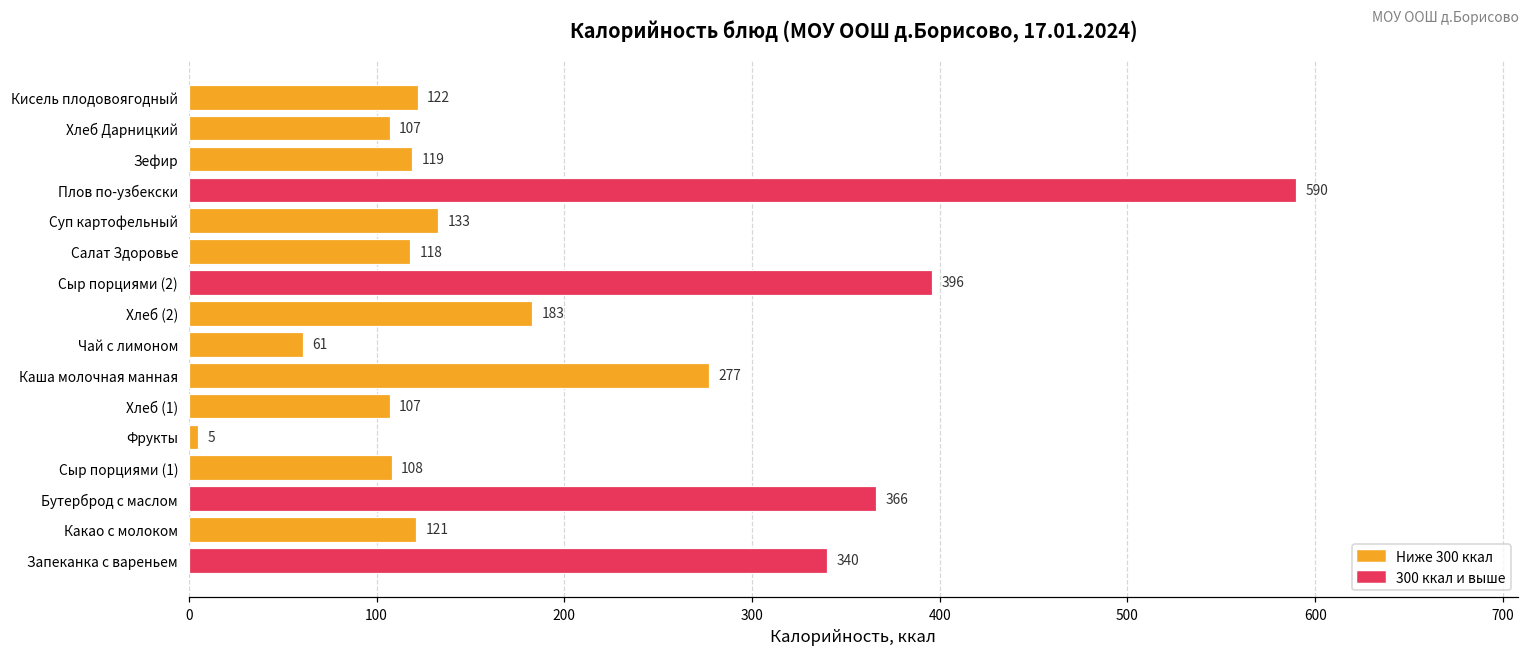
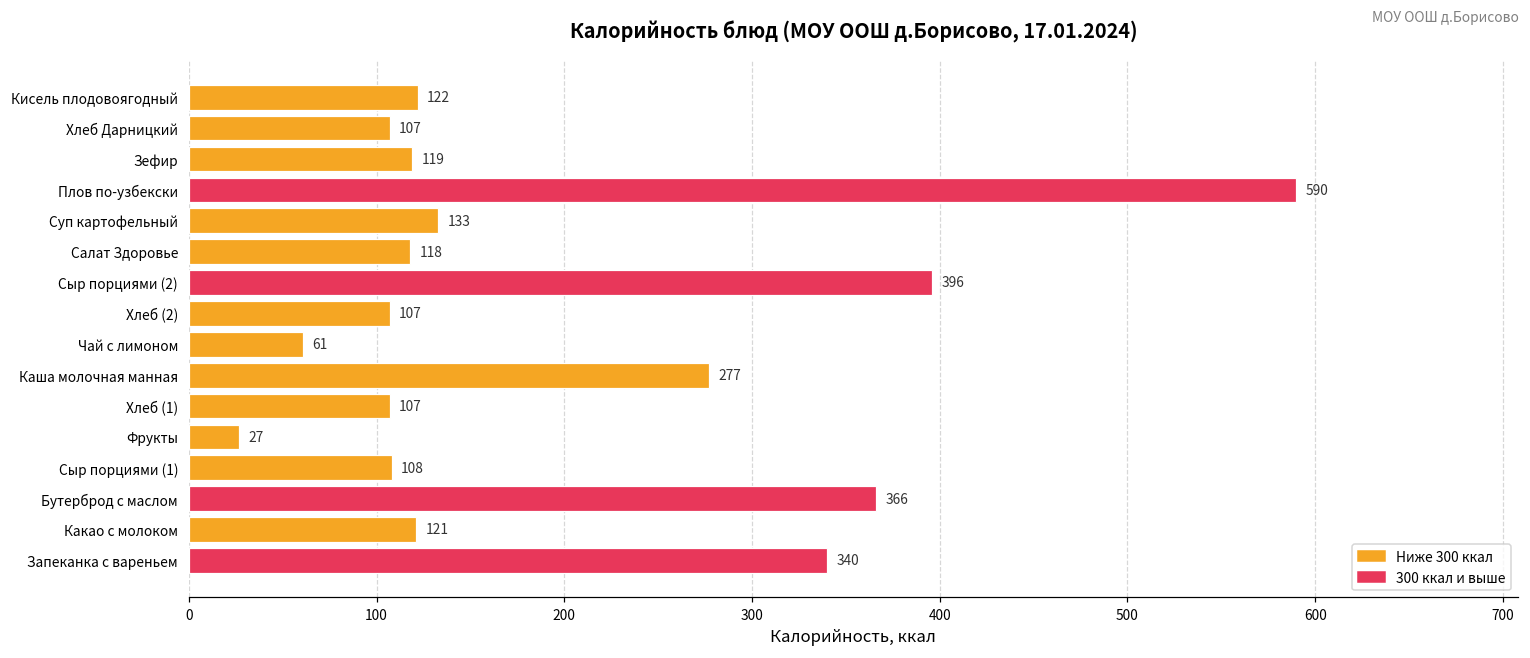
Хлеб (2): 183 -> 107
Фрукты: 5 -> 27
